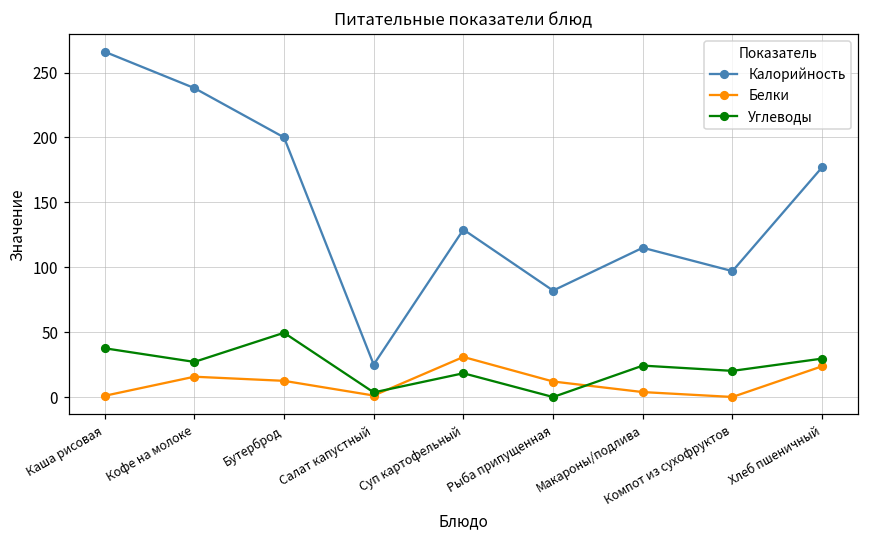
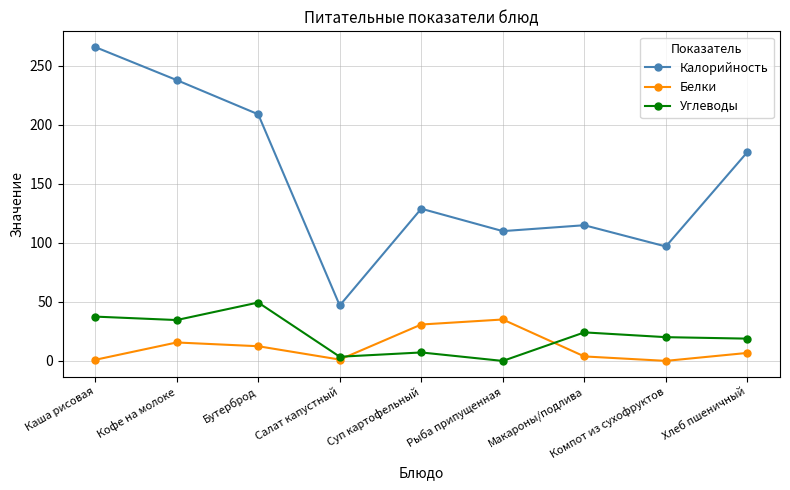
Углеводы, Кофе на молоке: 27 -> 35
Калорийность, Бутерброд: 200 -> 209
Калорийность, Салат капустный: 25 -> 47
Углеводы, Суп картофельный: 18 -> 7
Калорийность, Рыба припущенная: 82 -> 110
Белки, Рыба припущенная: 12 -> 35
Белки, Хлеб пшеничный: 24 -> 7
Углеводы, Хлеб пшеничный: 30 -> 19
